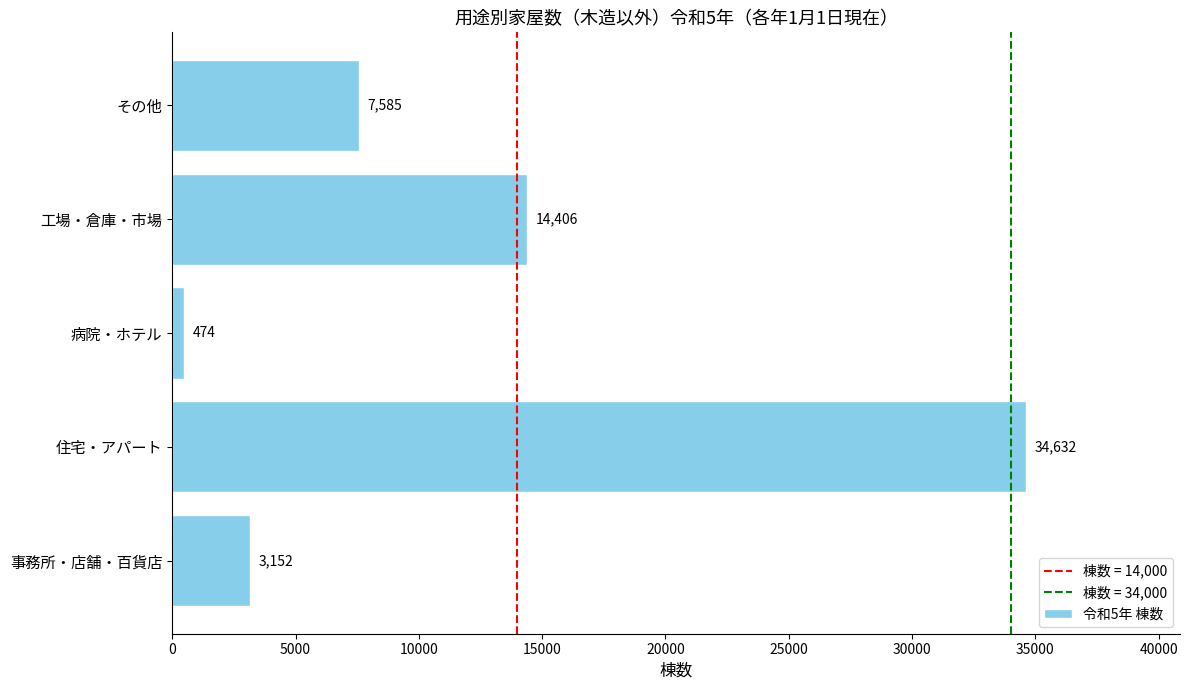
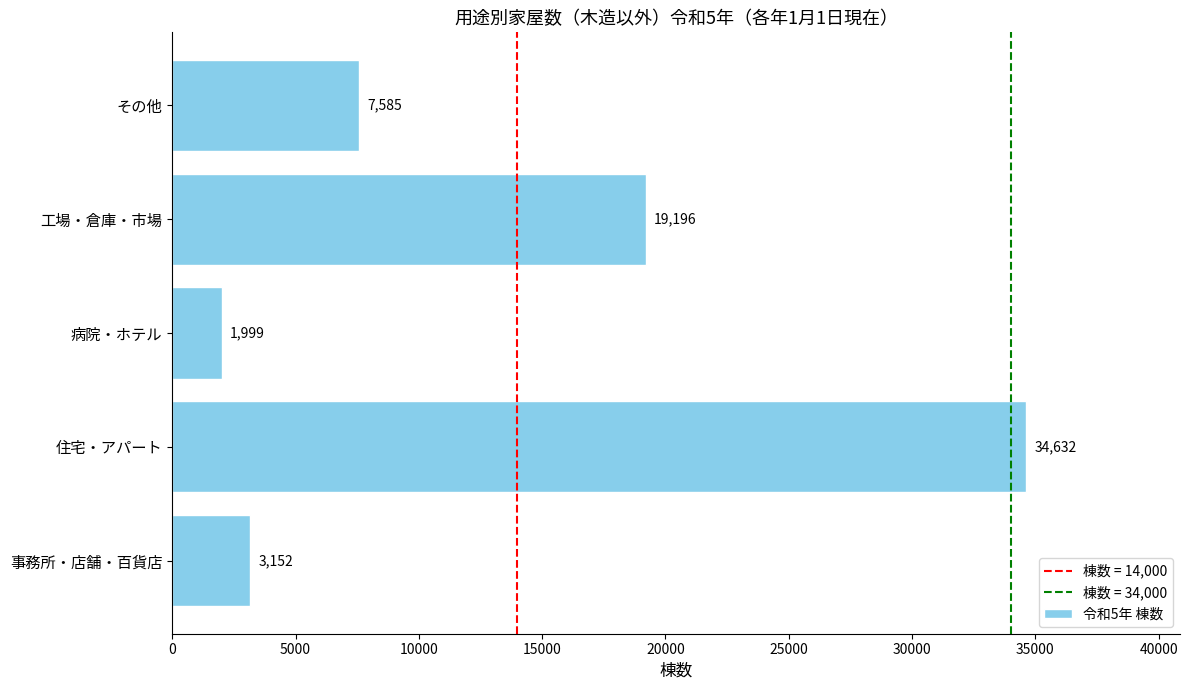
工場・倉庫・市場: 14,406 -> 19,196
病院・ホテル: 474 -> 1,999
